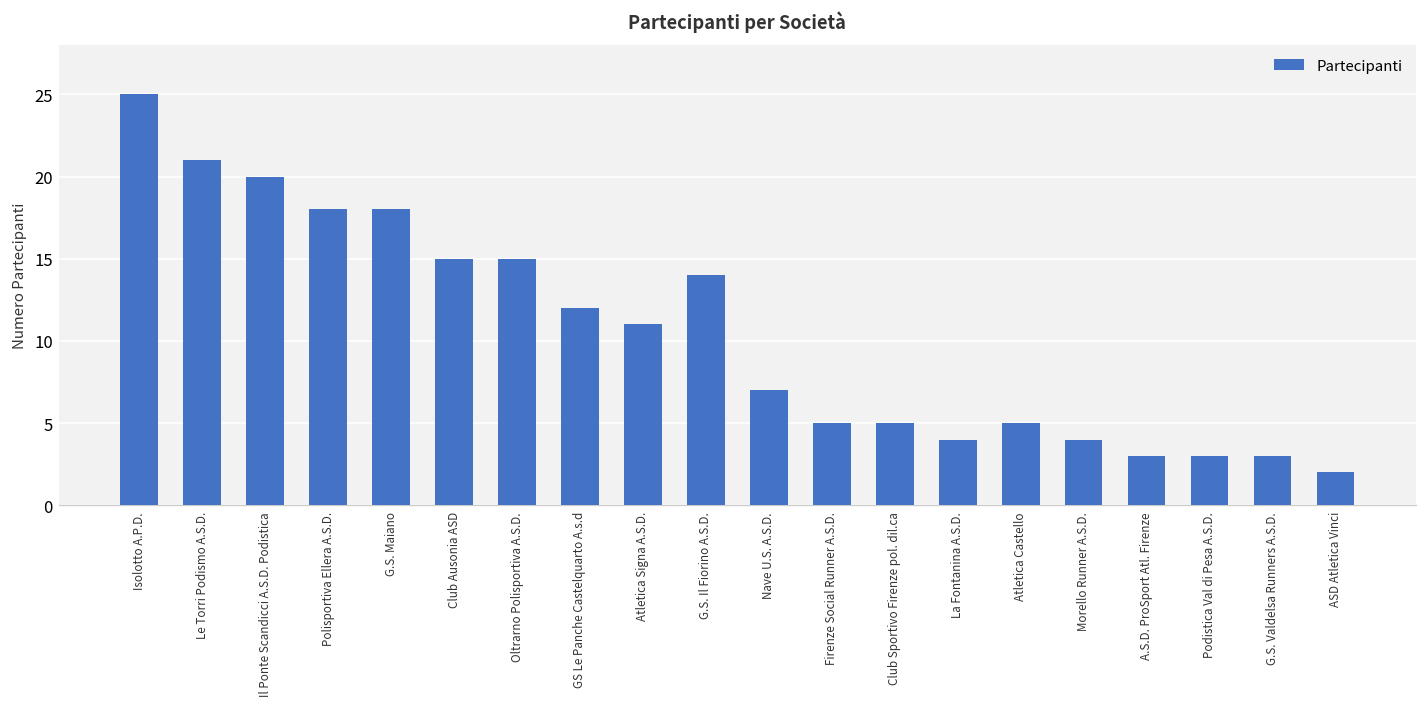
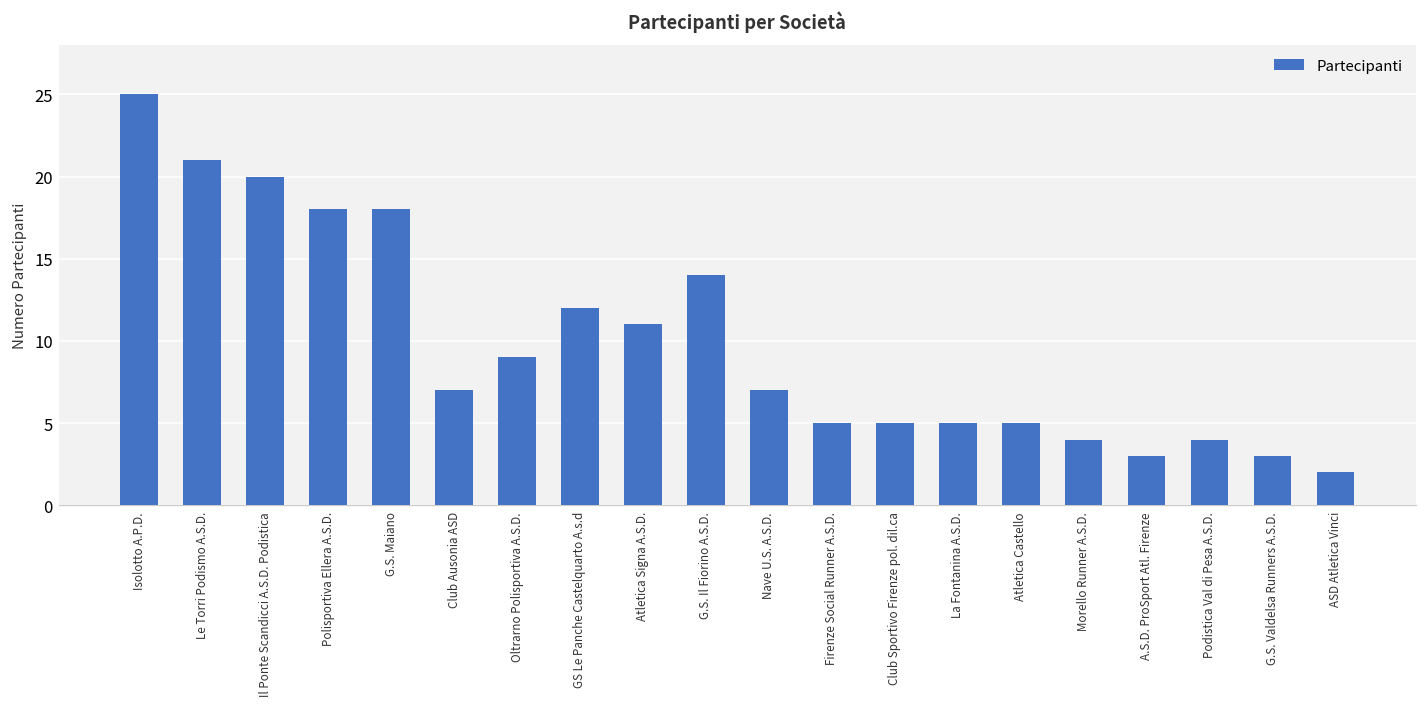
Club Ausonia ASD: 15 -> 7
Oltrarno Polisportiva A.S.D.: 15 -> 9
La Fontanina A.S.D.: 4 -> 5
Podistica Val di Pesa A.S.D.: 3 -> 4
